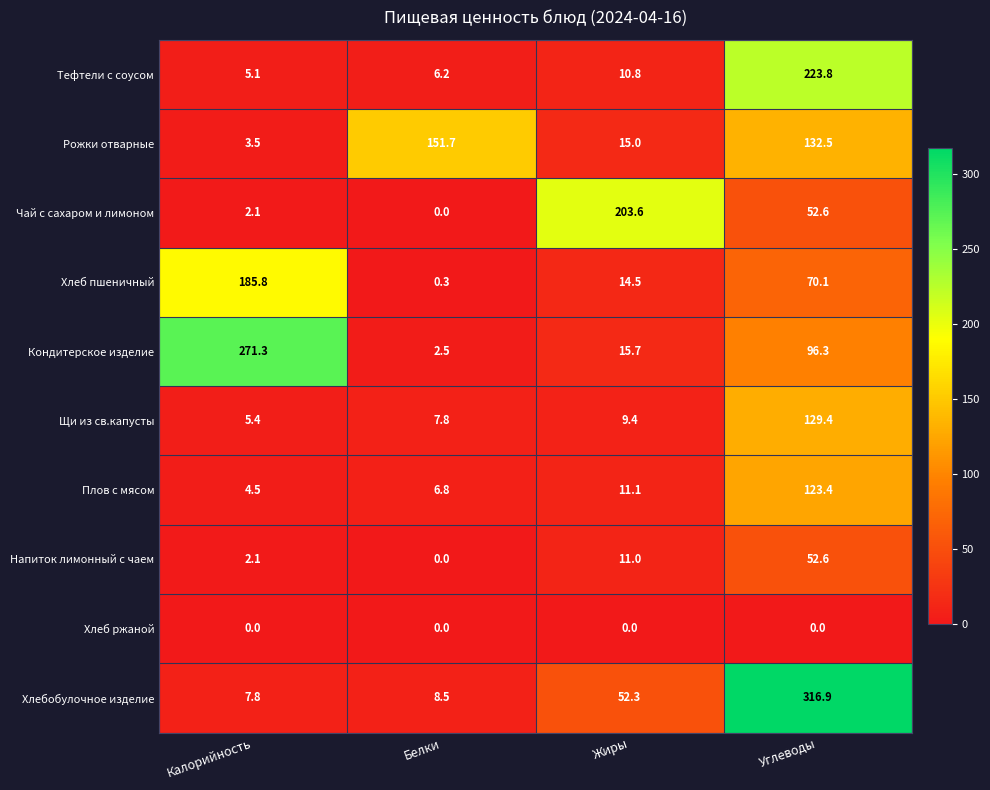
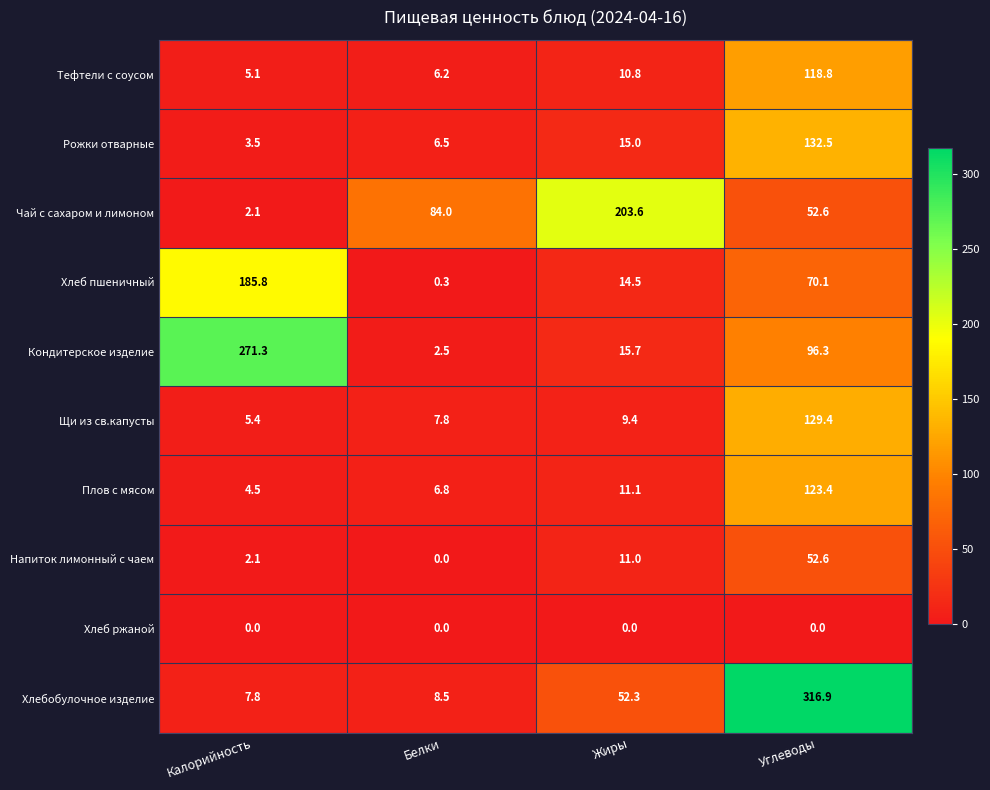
Тефтели с соусом, Углеводы: 223.8 -> 118.8
Рожки отварные, Белки: 151.7 -> 6.5
Чай с сахаром и лимоном, Белки: 0.0 -> 84.0
